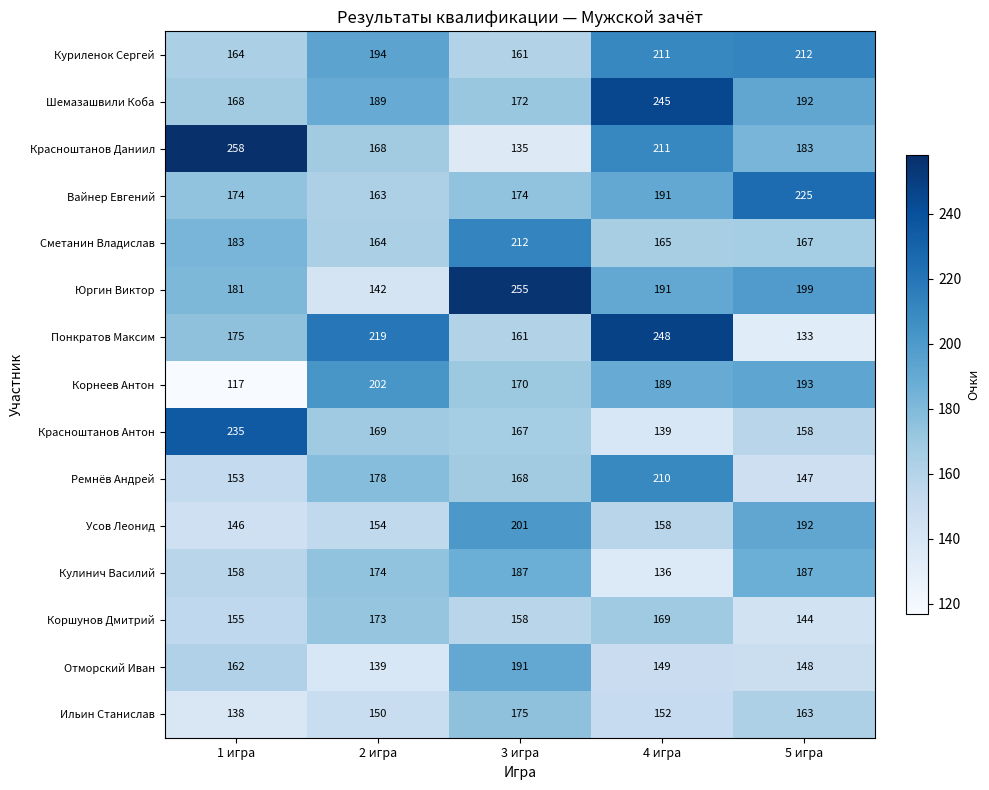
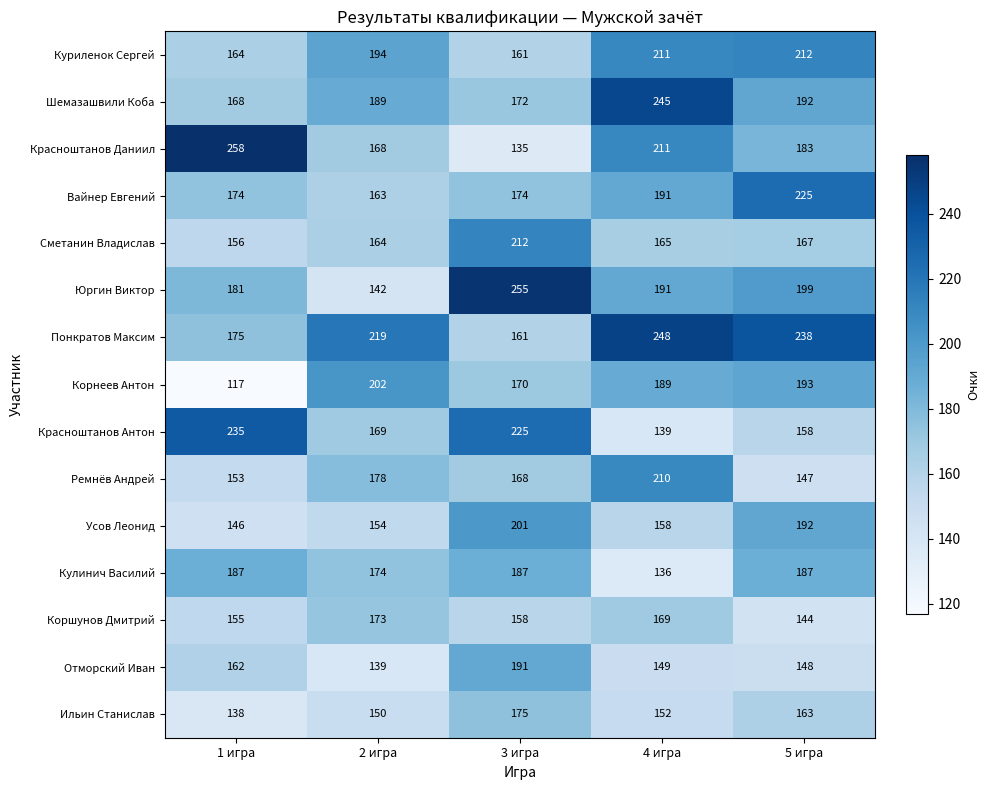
Сметанин Владислав, 1 игра: 183 -> 156
Понкратов Максим, 5 игра: 133 -> 238
Красноштанов Антон, 3 игра: 167 -> 225
Кулинич Василий, 1 игра: 158 -> 187
